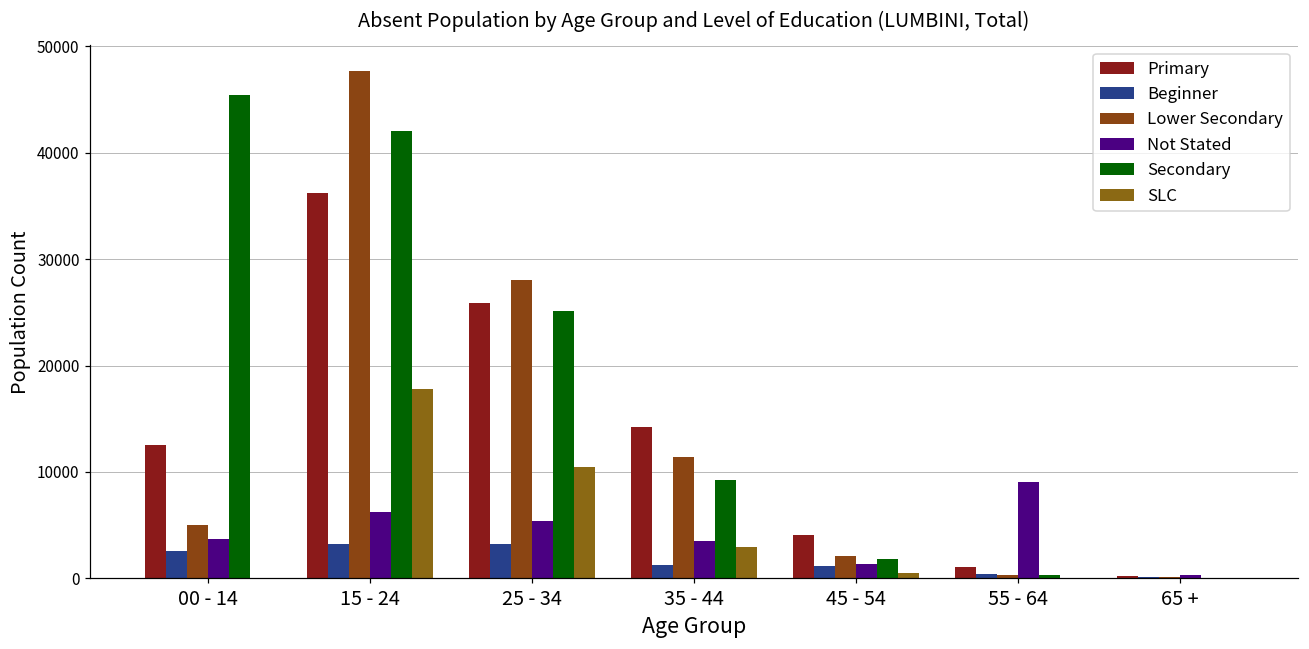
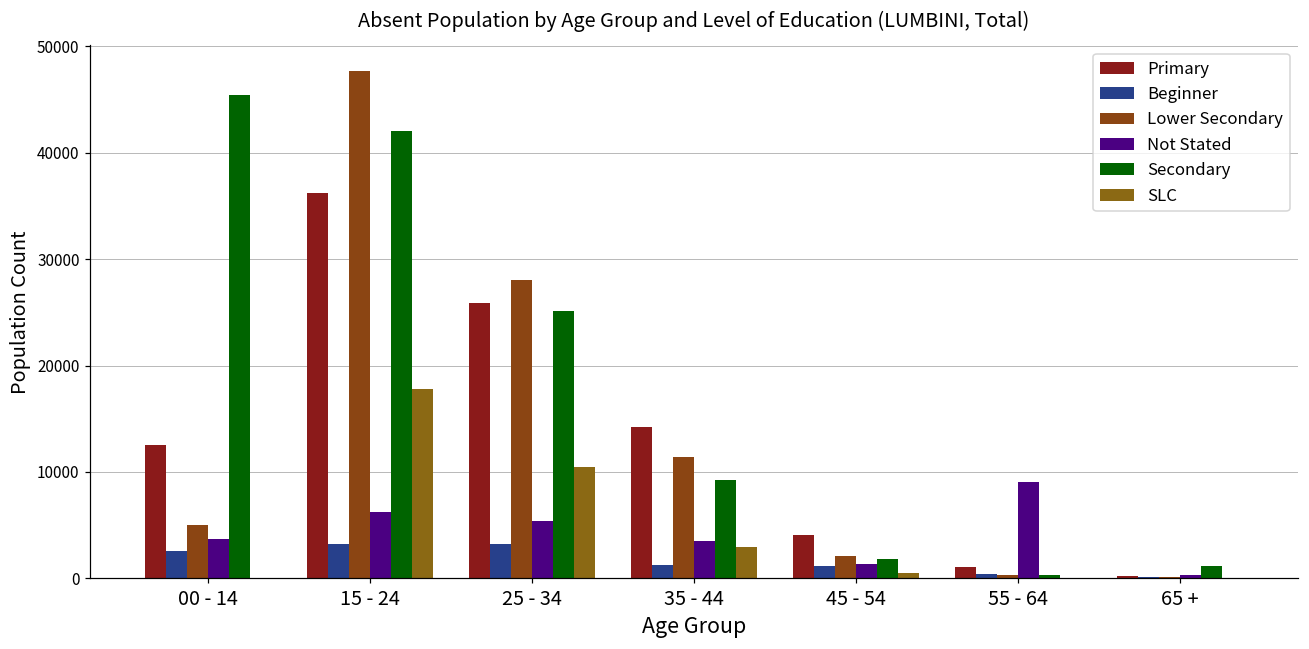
Secondary, 65 +: 0 -> 1000
